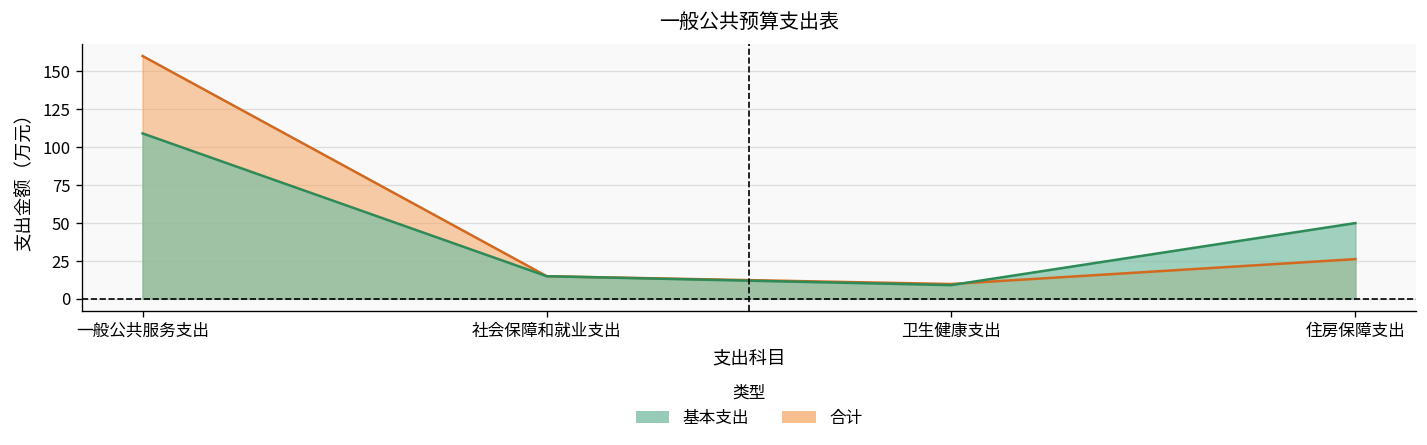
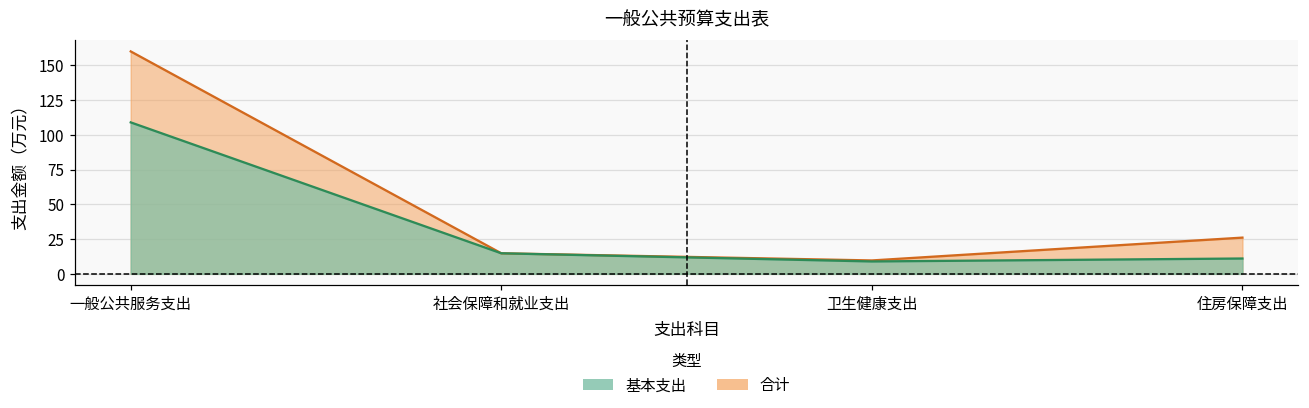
基本支出, 住房保障支出: 50 -> 11
